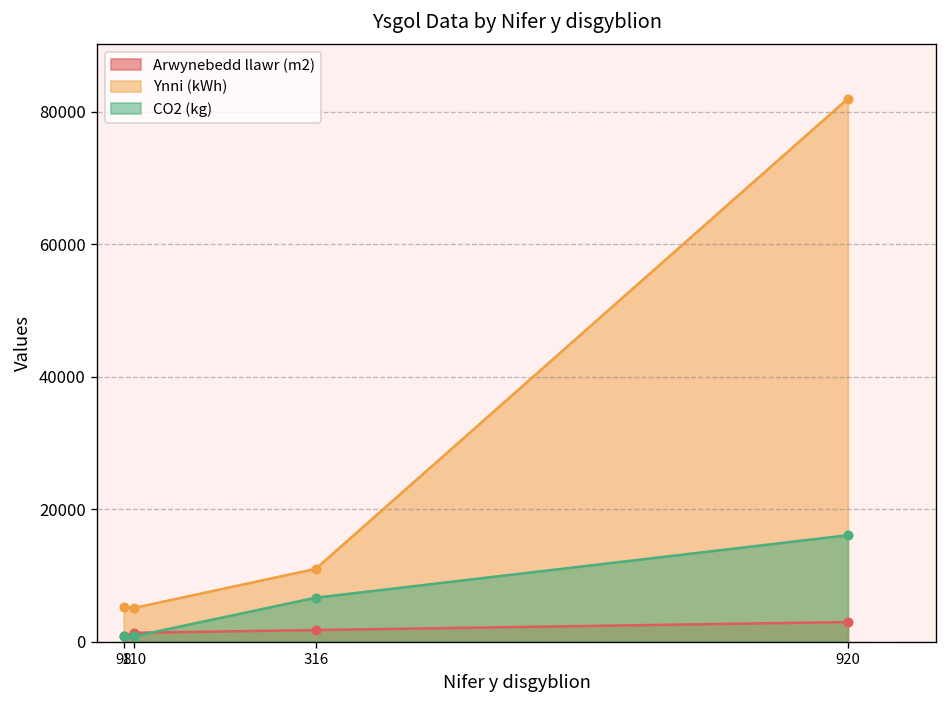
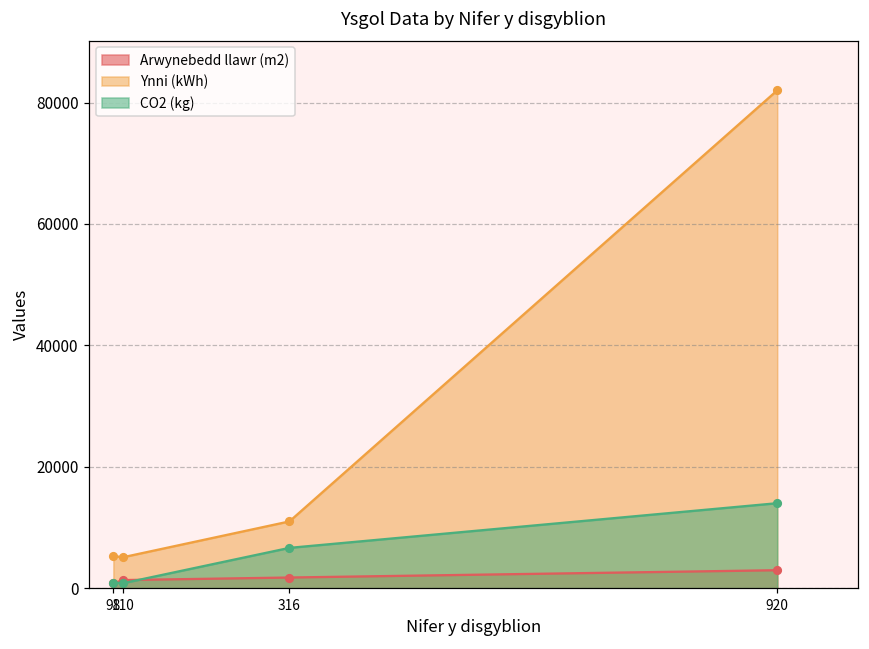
CO2 (kg), 920: 16000 -> 14000
